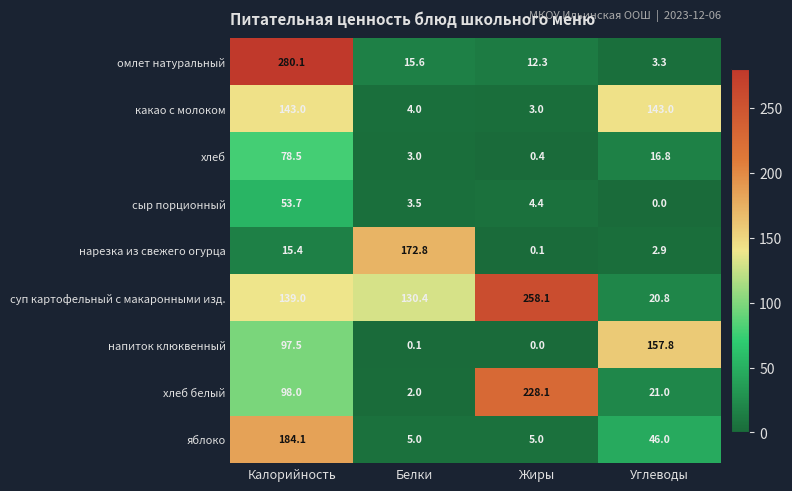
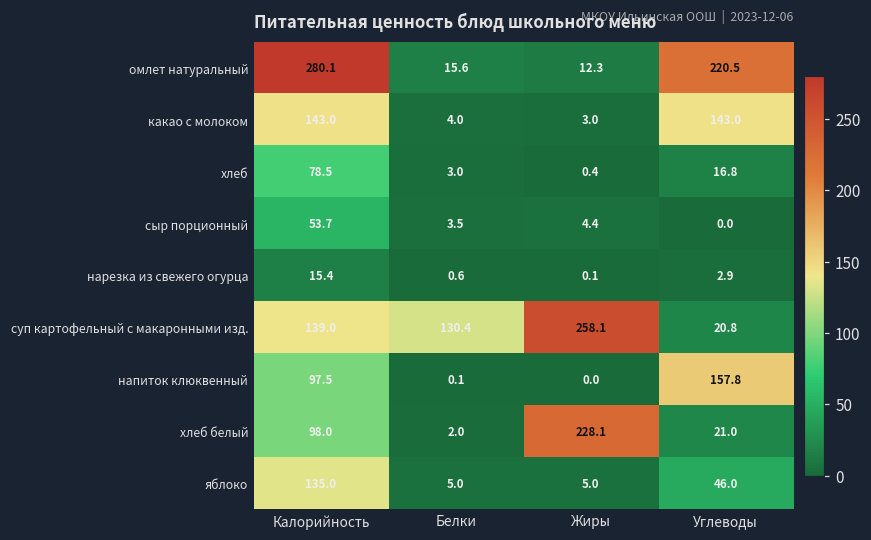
омлет натуральный, Углеводы: 3.3 -> 220.5
нарезка из свежего огурца, Белки: 172.8 -> 0.6
яблоко, Калорийность: 184.1 -> 135.0
